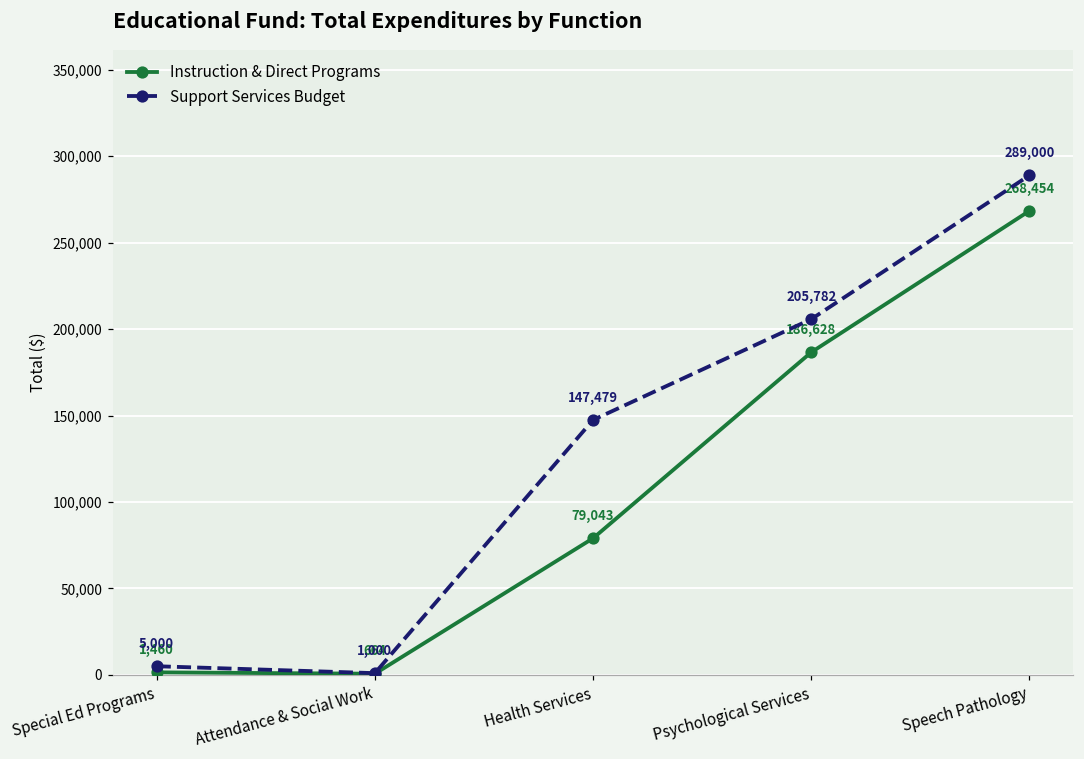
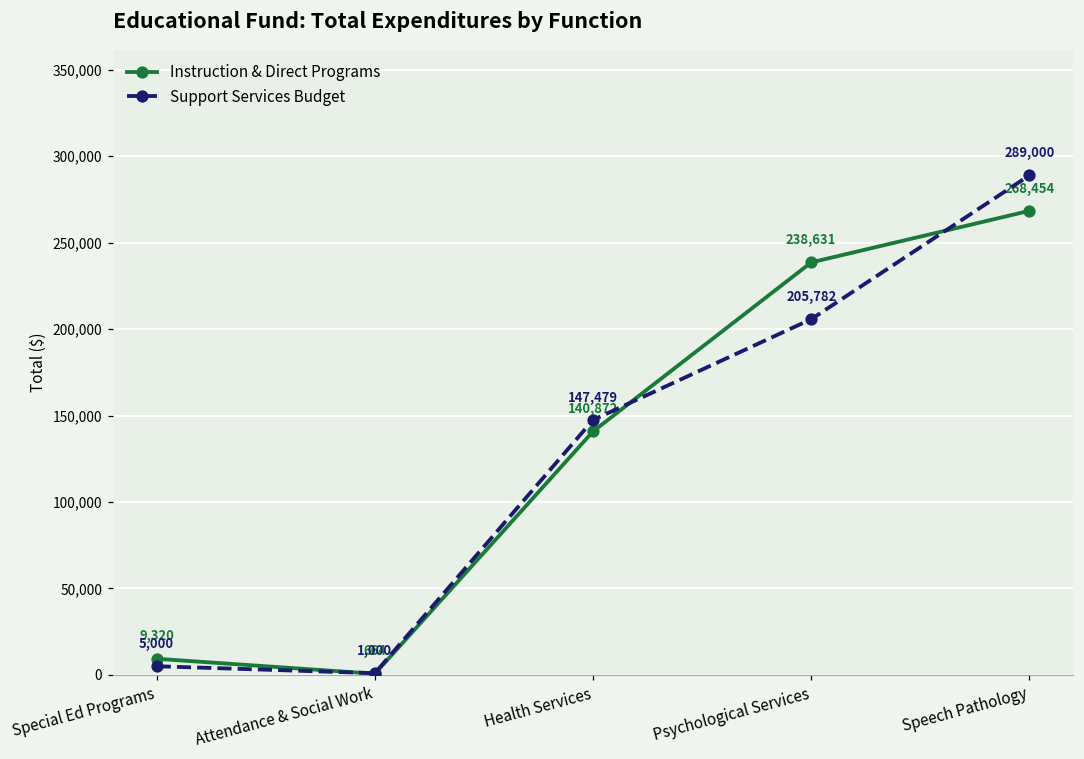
Instruction & Direct Programs, Special Ed Programs: 1,460 -> 9,320
Instruction & Direct Programs, Health Services: 79,043 -> 140,872
Instruction & Direct Programs, Psychological Services: 186,628 -> 238,631
